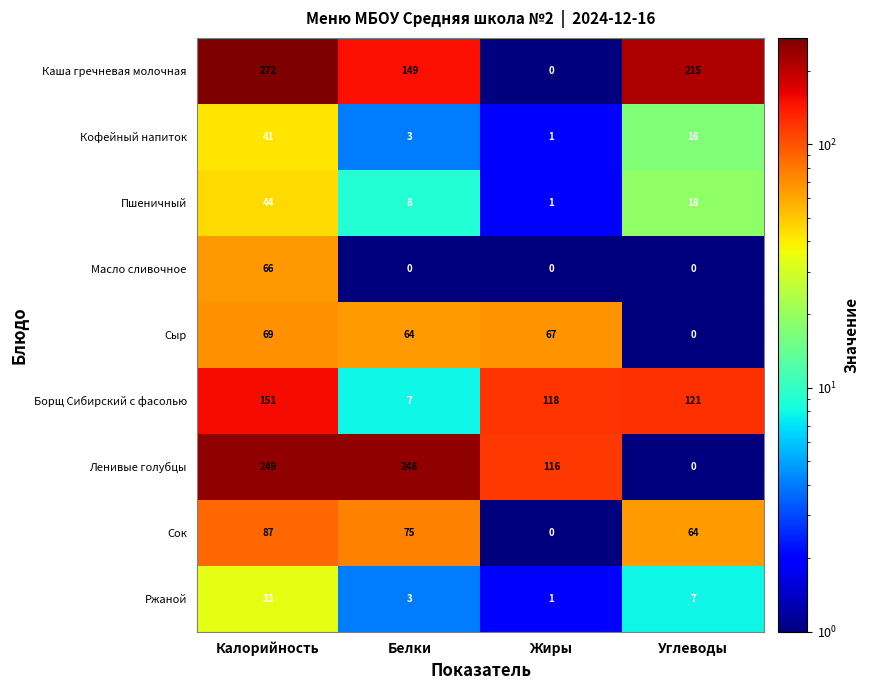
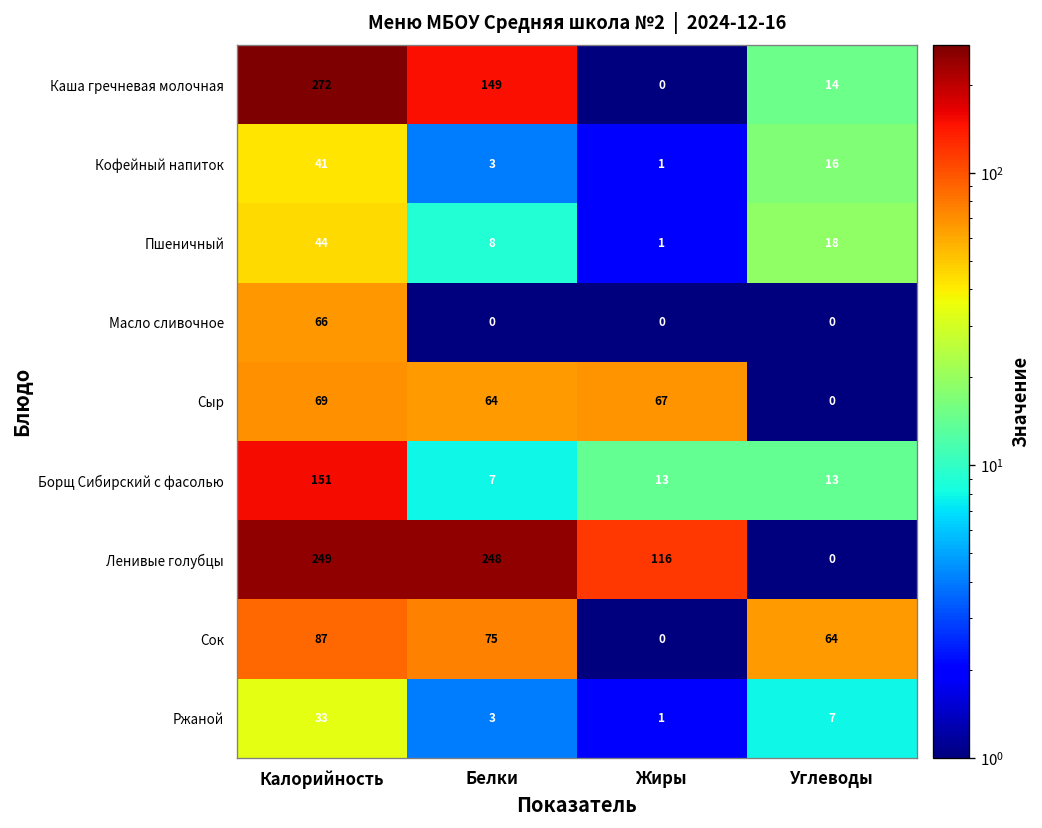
Каша гречневая молочная, Углеводы: 215 -> 14
Борщ Сибирский с фасолью, Жиры: 118 -> 13
Борщ Сибирский с фасолью, Углеводы: 121 -> 13
